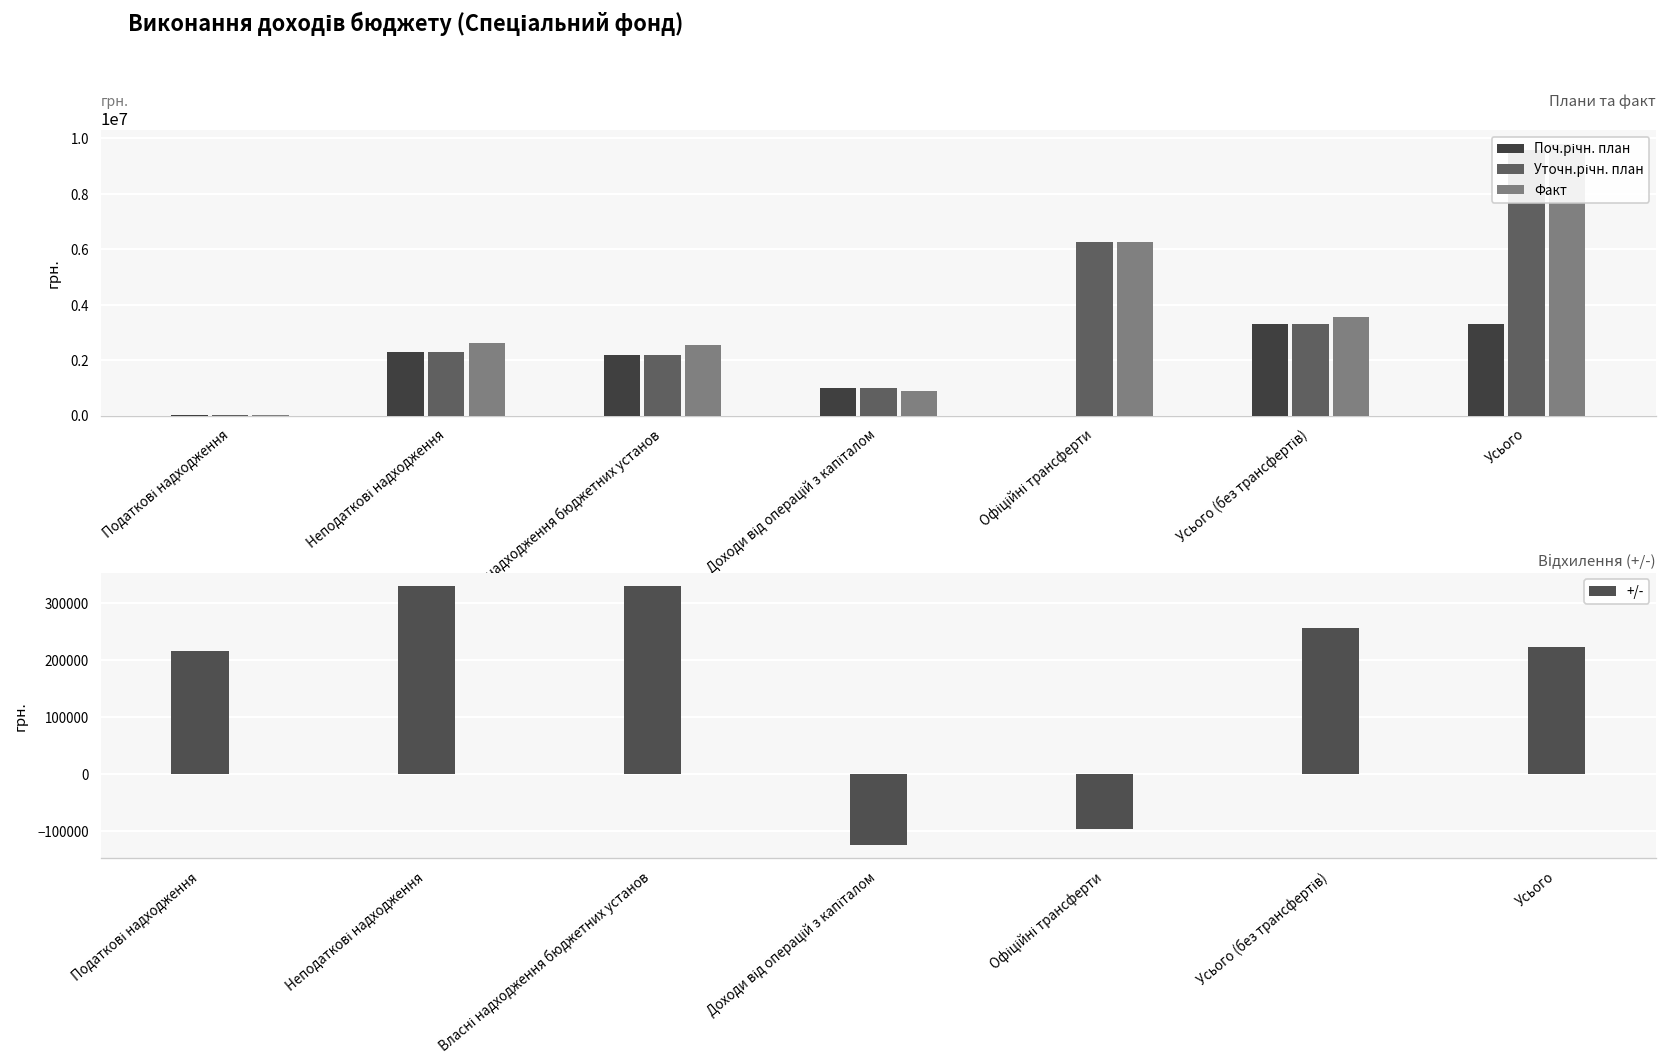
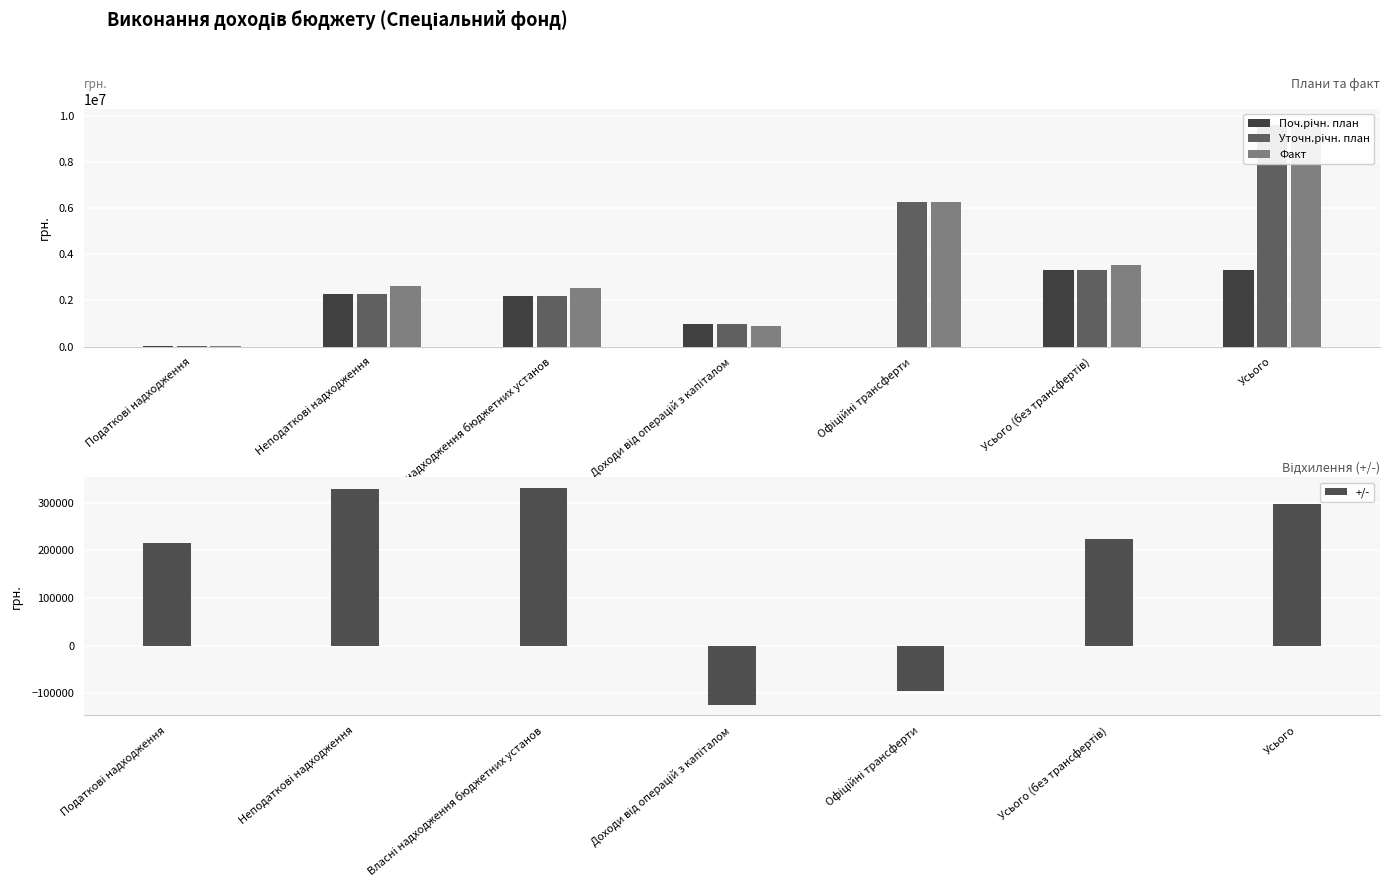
Відхилення (+/-), Усього (без трансфертів): 260000 -> 220000
Відхилення (+/-), Усього: 220000 -> 300000
